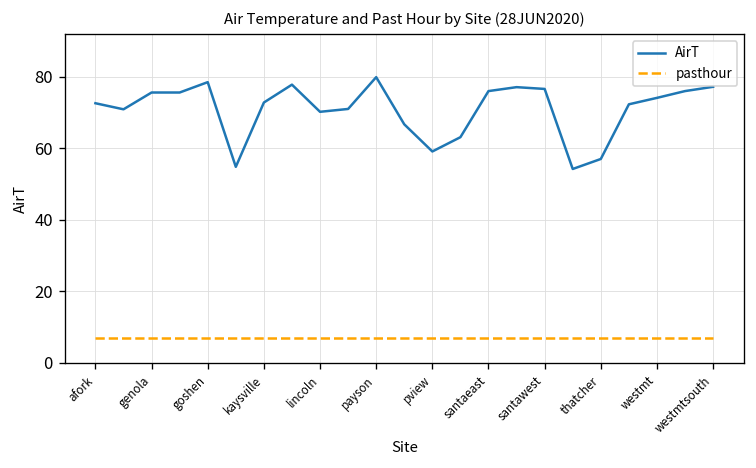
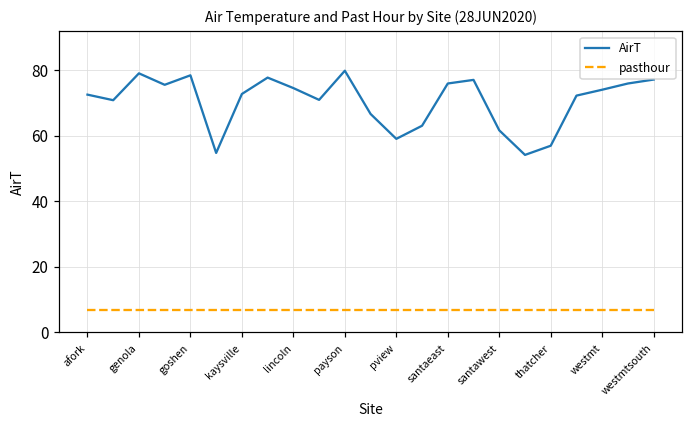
AirT, genola: 76 -> 79
AirT, lincoln: 70 -> 75
AirT, santawest: 77 -> 62
